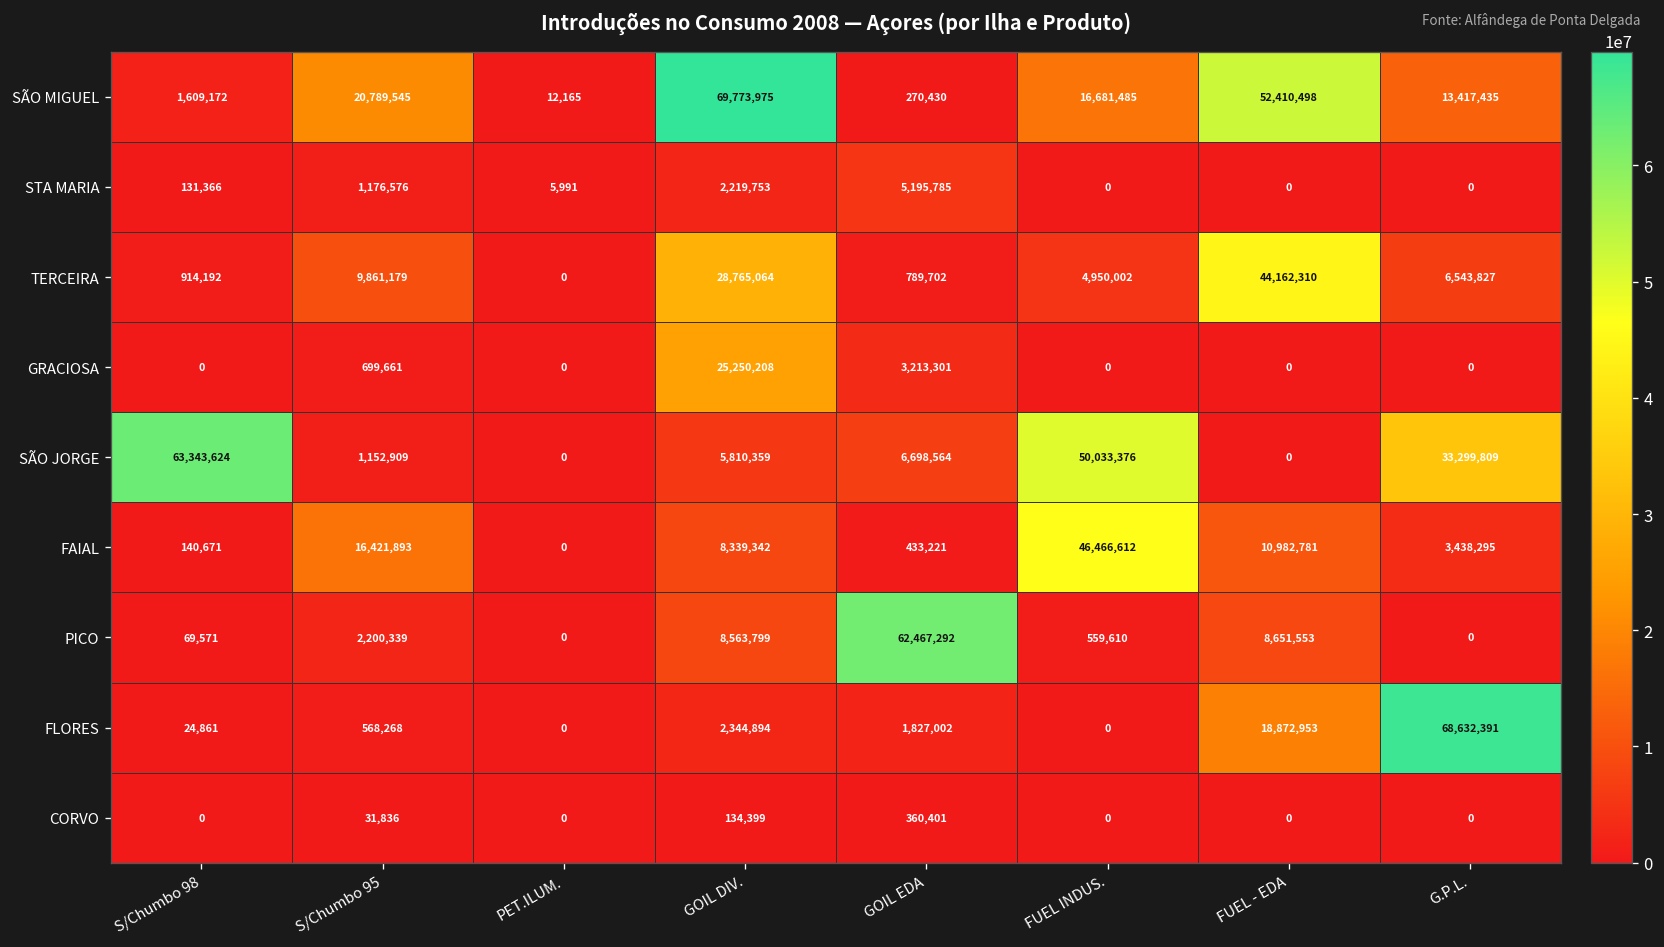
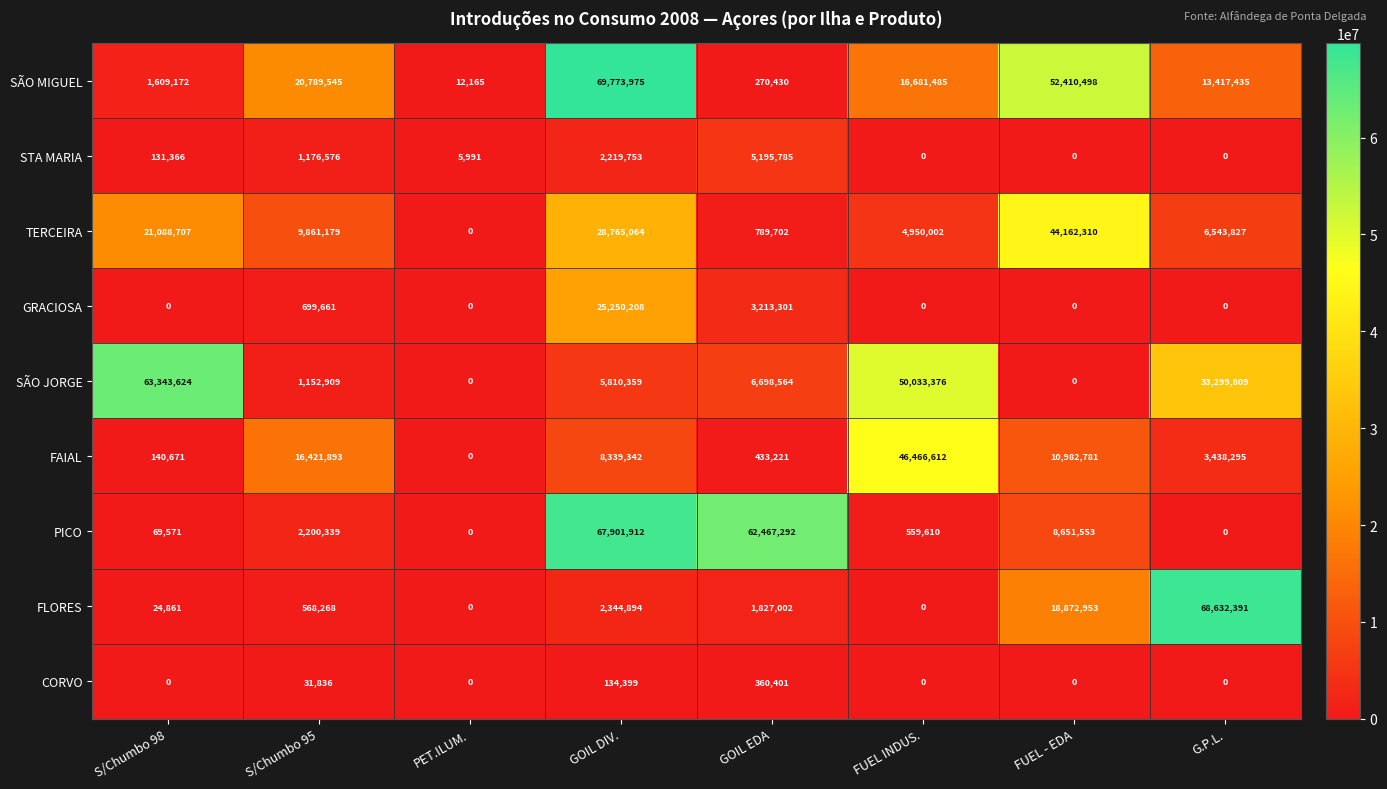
TERCEIRA, S/Chumbo 98: 914,192 -> 21,088,707
PICO, GOIL DIV.: 8,563,799 -> 67,901,912
